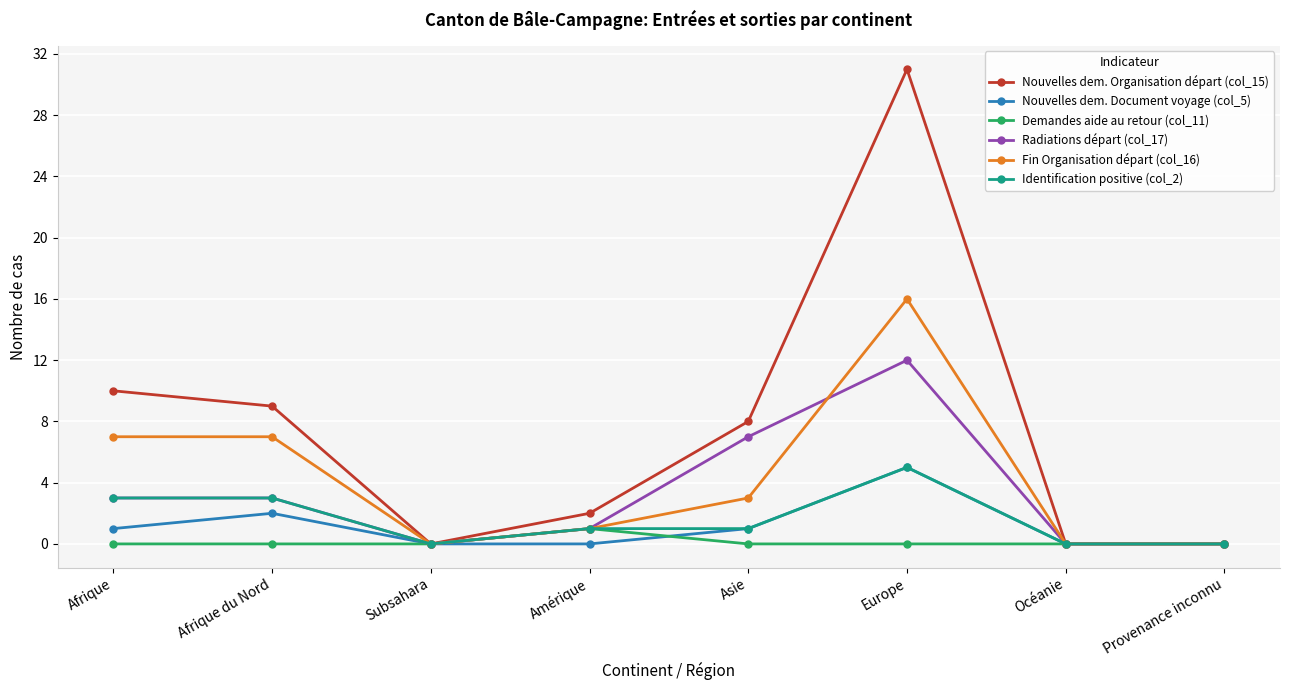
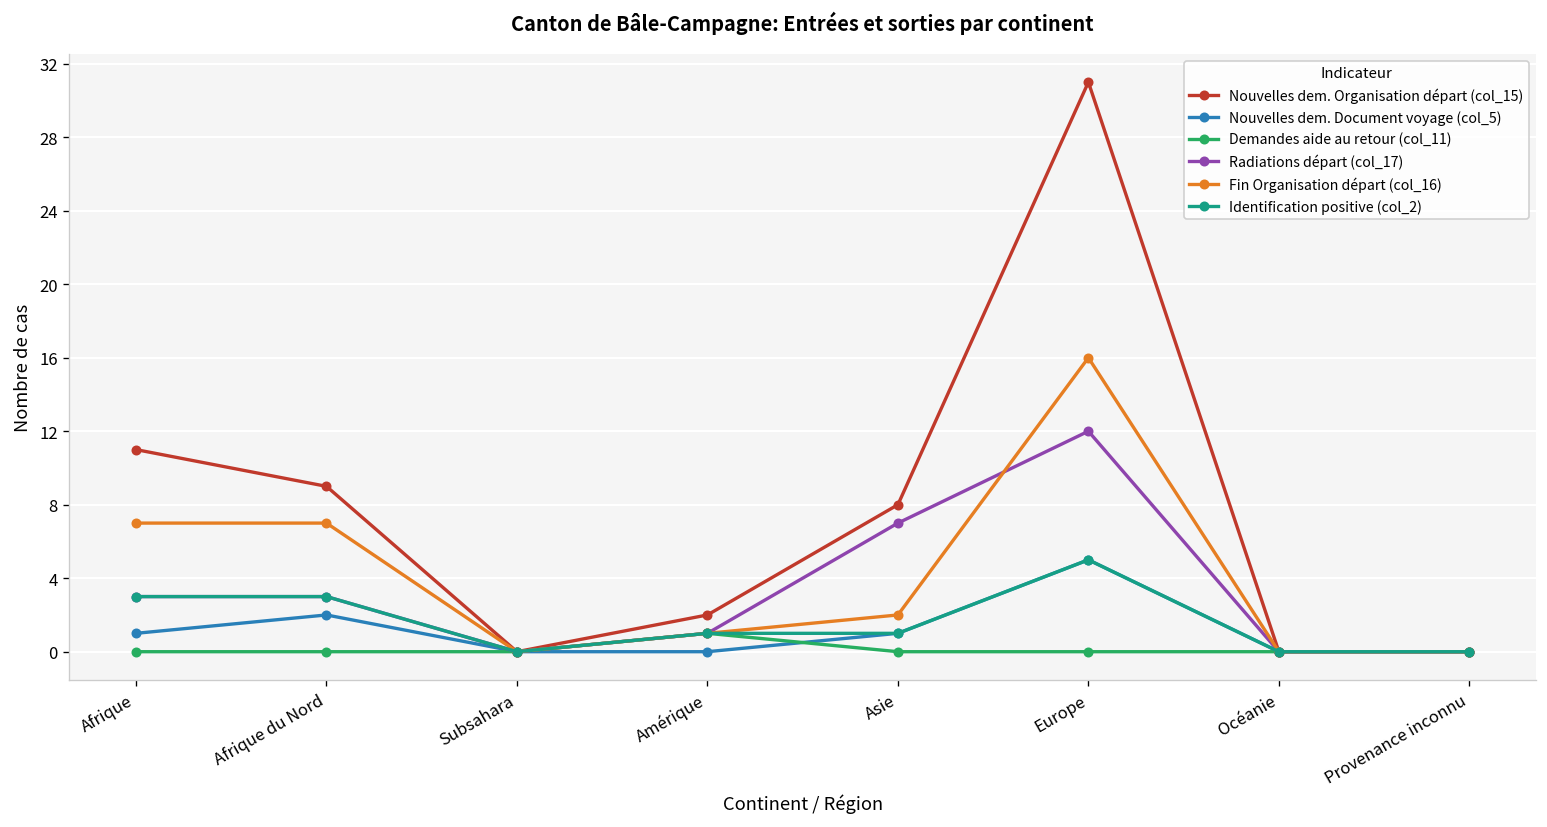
Nouvelles dem. Organisation départ (col_15), Afrique: 10 -> 11
Fin Organisation départ (col_16), Asie: 3 -> 2
